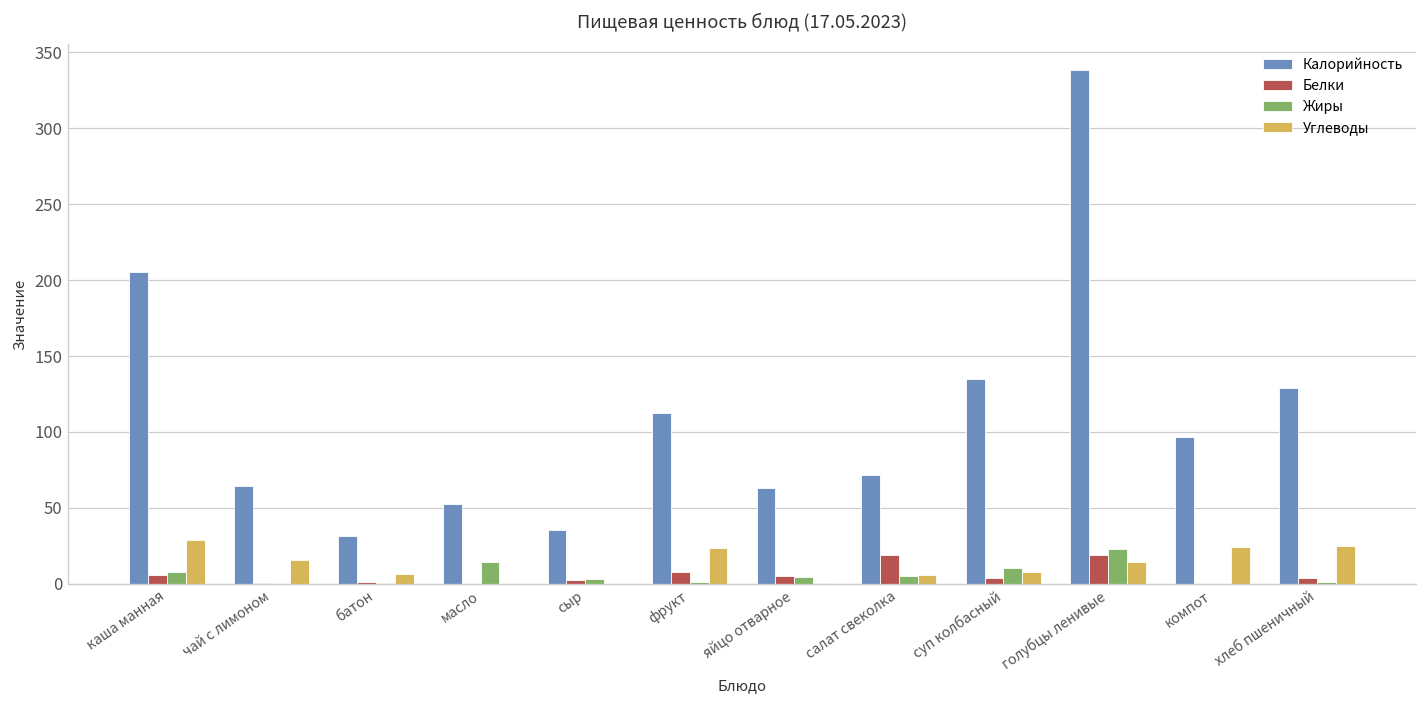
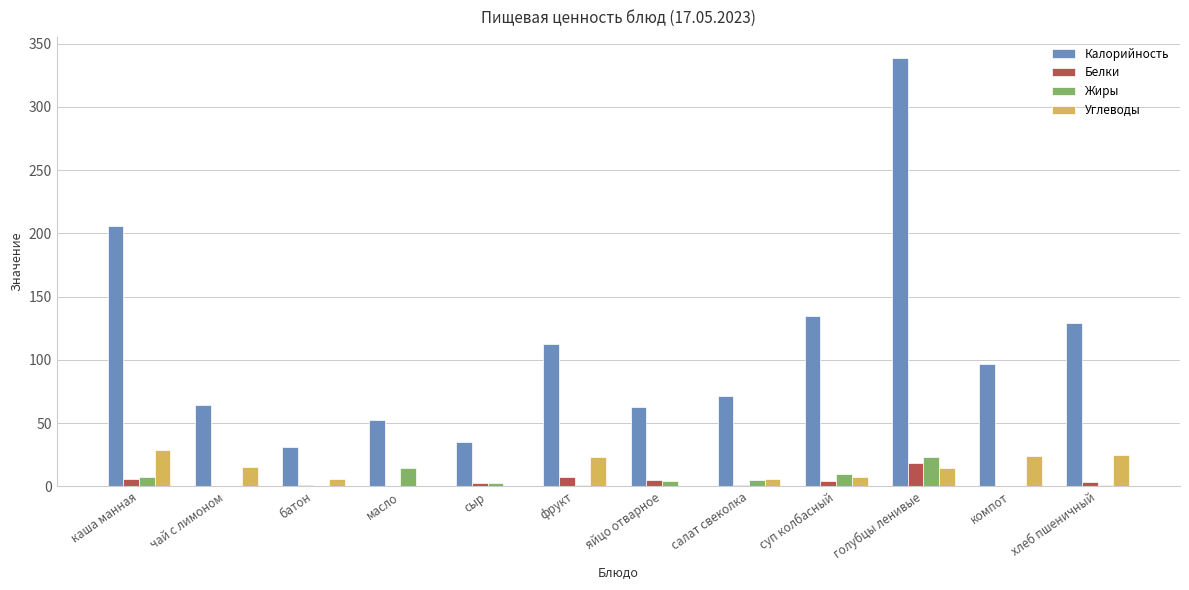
Белки, салат свеколка: 19 -> 1
